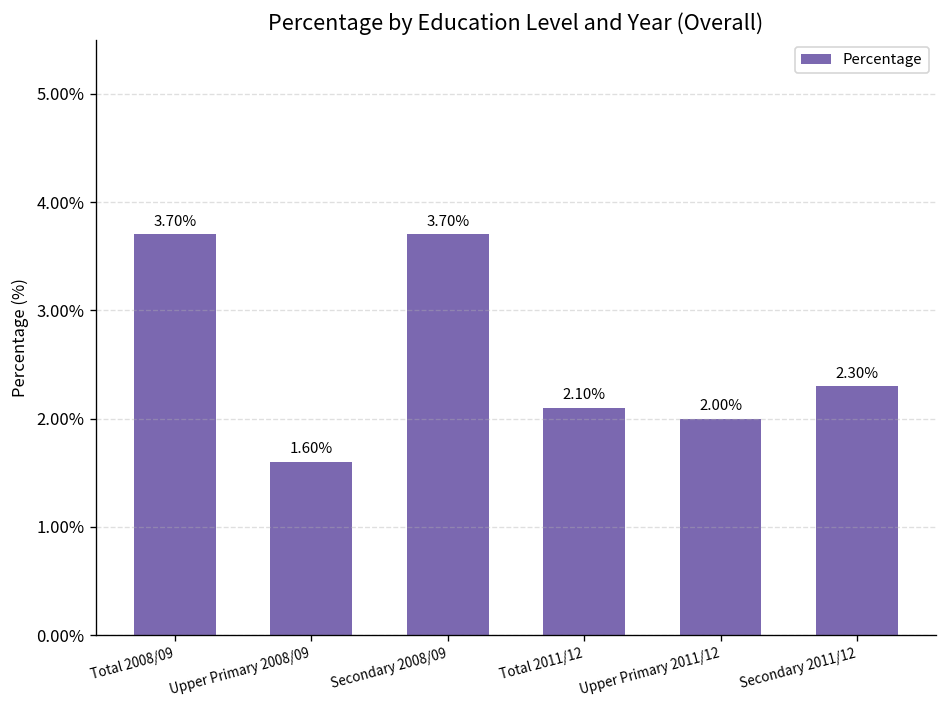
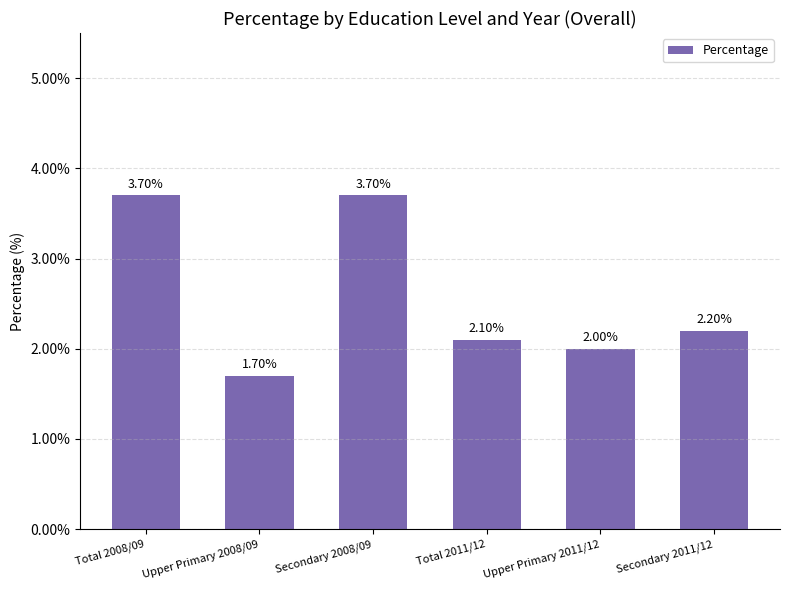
Upper Primary 2008/09: 1.60% -> 1.70%
Secondary 2011/12: 2.30% -> 2.20%
